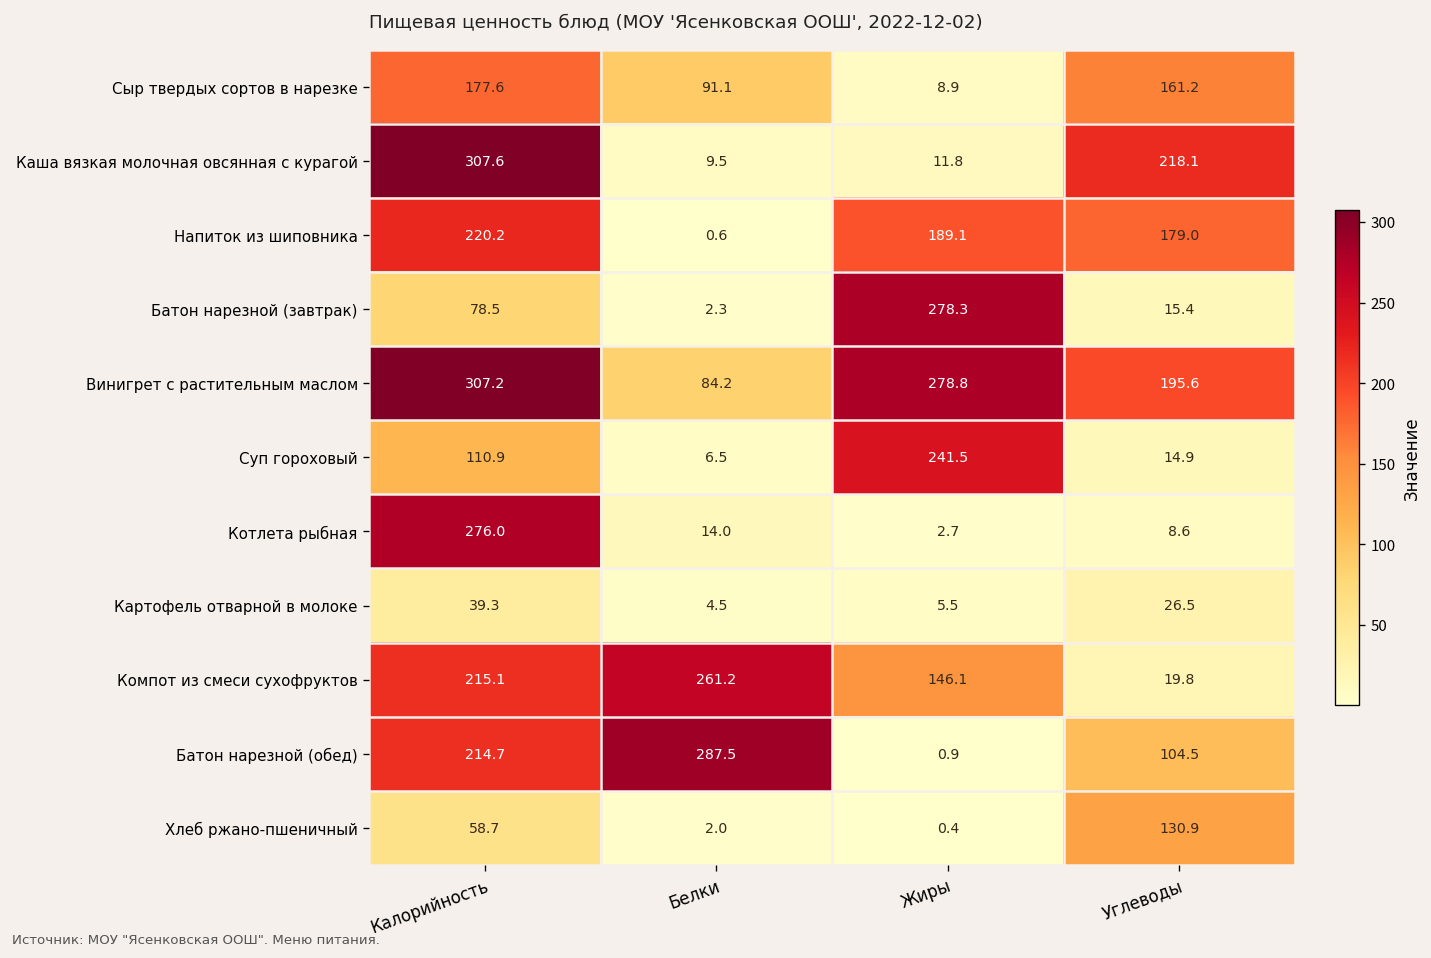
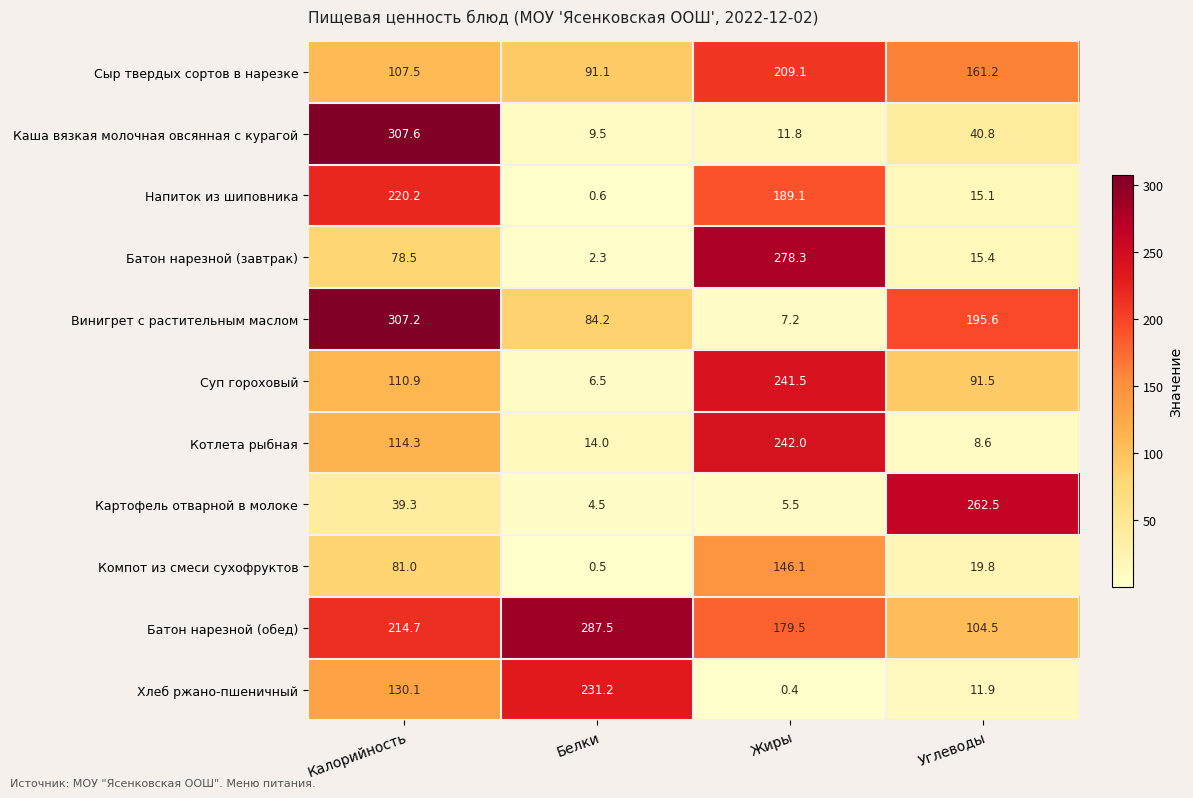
Сыр твердых сортов в нарезке, Калорийность: 177.6 -> 107.5
Сыр твердых сортов в нарезке, Жиры: 8.9 -> 209.1
Каша вязкая молочная овсянная с курагой, Углеводы: 218.1 -> 40.8
Напиток из шиповника, Углеводы: 179.0 -> 15.1
Винигрет с растительным маслом, Жиры: 278.8 -> 7.2
Суп гороховый, Углеводы: 14.9 -> 91.5
Котлета рыбная, Калорийность: 276.0 -> 114.3
Котлета рыбная, Жиры: 2.7 -> 242.0
Картофель отварной в молоке, Углеводы: 26.5 -> 262.5
Компот из смеси сухофруктов, Калорийность: 215.1 -> 81.0
Компот из смеси сухофруктов, Белки: 261.2 -> 0.5
Батон нарезной (обед), Жиры: 0.9 -> 179.5
Хлеб ржано-пшеничный, Калорийность: 58.7 -> 130.1
Хлеб ржано-пшеничный, Белки: 2.0 -> 231.2
Хлеб ржано-пшеничный, Углеводы: 130.9 -> 11.9
